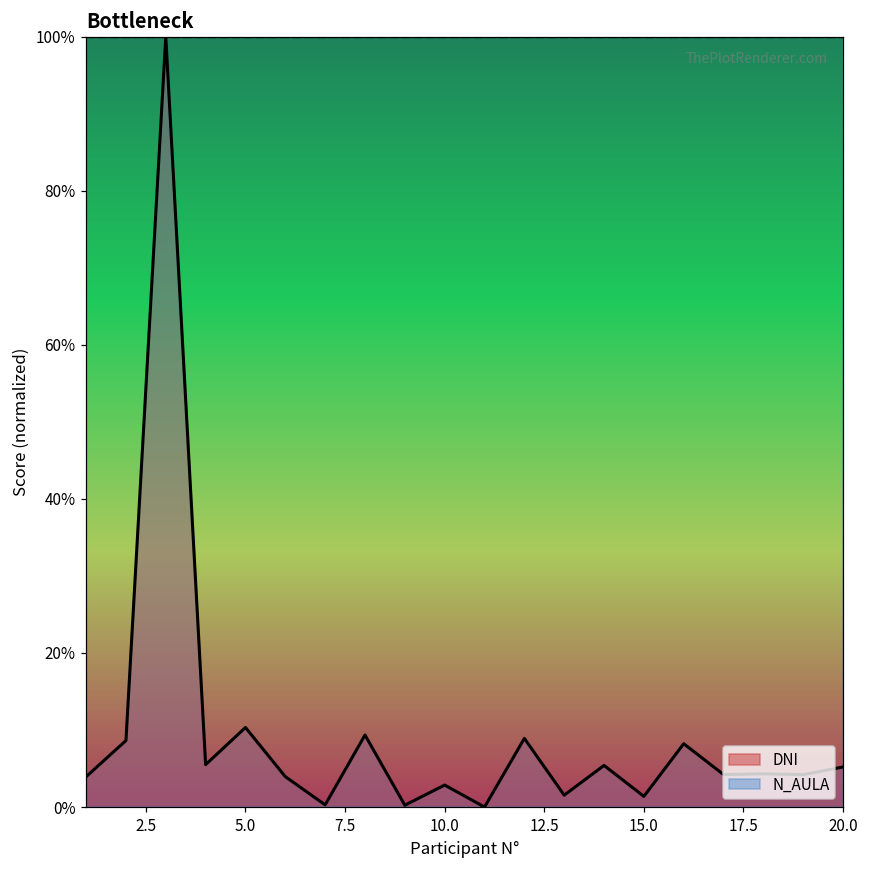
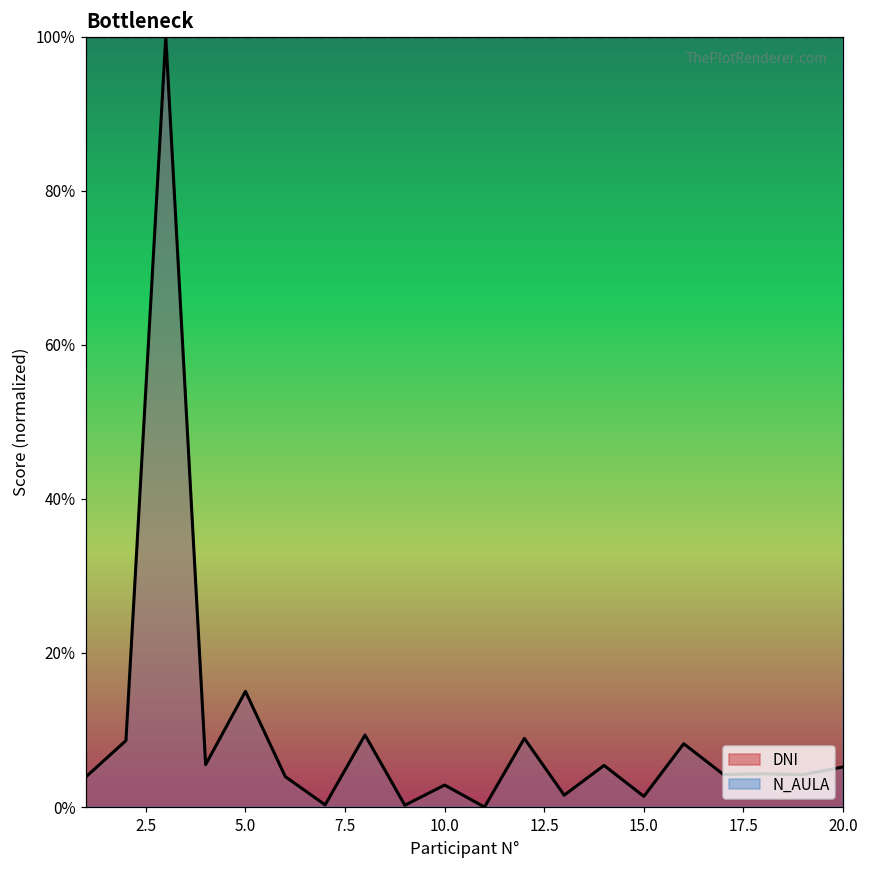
DNI, 5.0: 10% -> 15%
